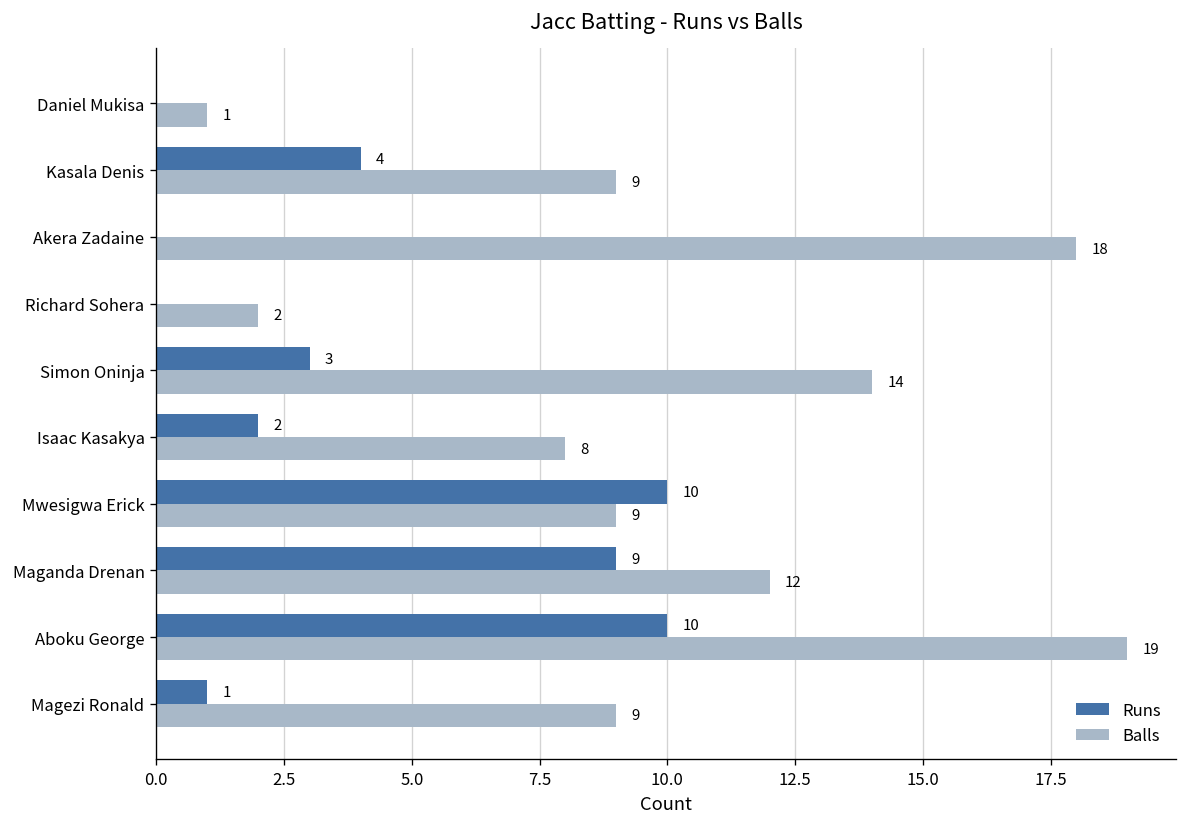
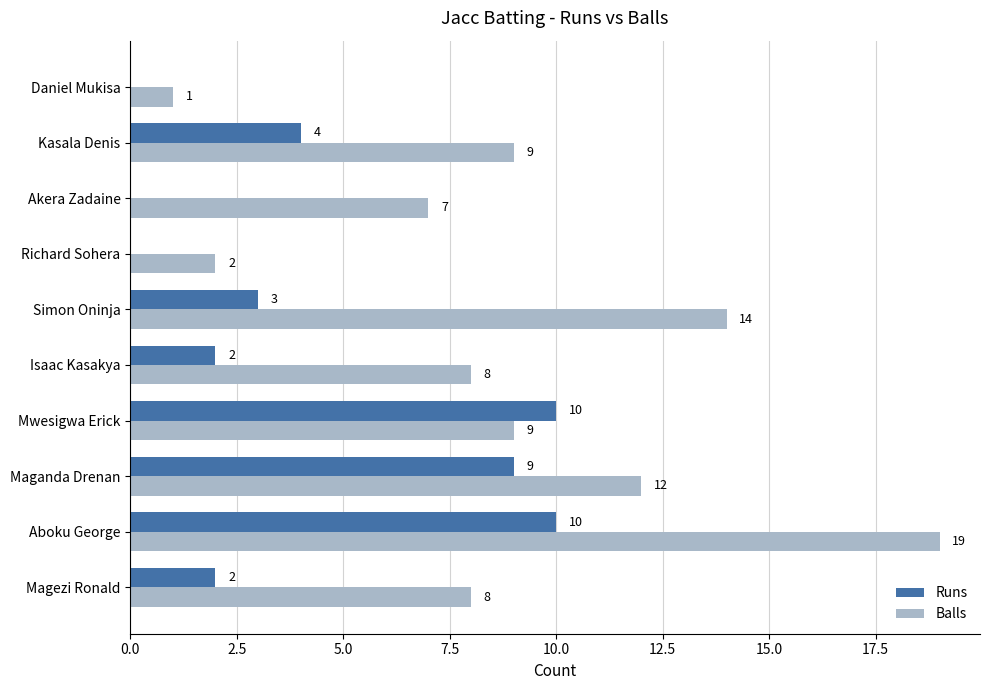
Balls, Akera Zadaine: 18 -> 7
Runs, Magezi Ronald: 1 -> 2
Balls, Magezi Ronald: 9 -> 8
